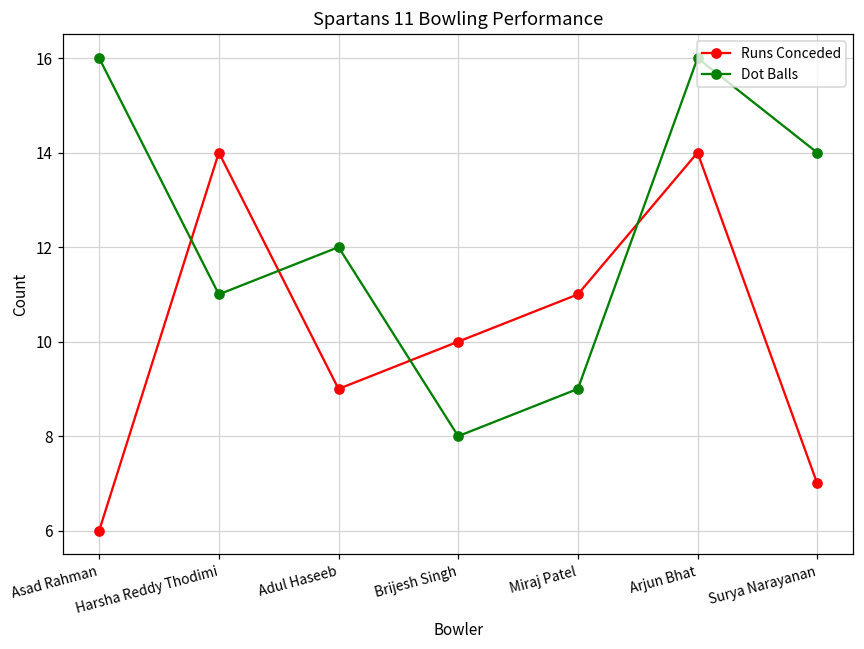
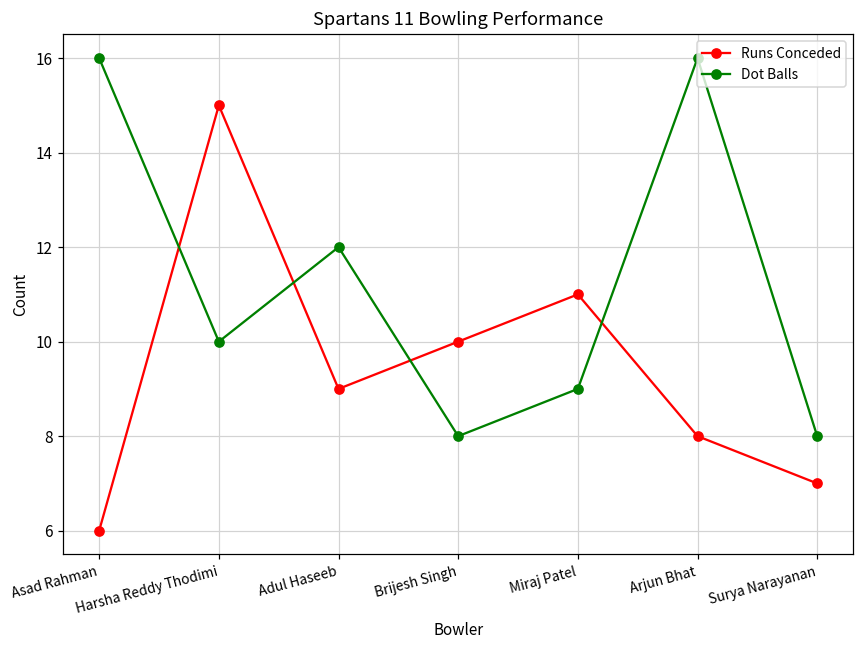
Runs Conceded, Harsha Reddy Thodimi: 14 -> 15
Dot Balls, Harsha Reddy Thodimi: 11 -> 10
Runs Conceded, Arjun Bhat: 14 -> 8
Dot Balls, Surya Narayanan: 14 -> 8
